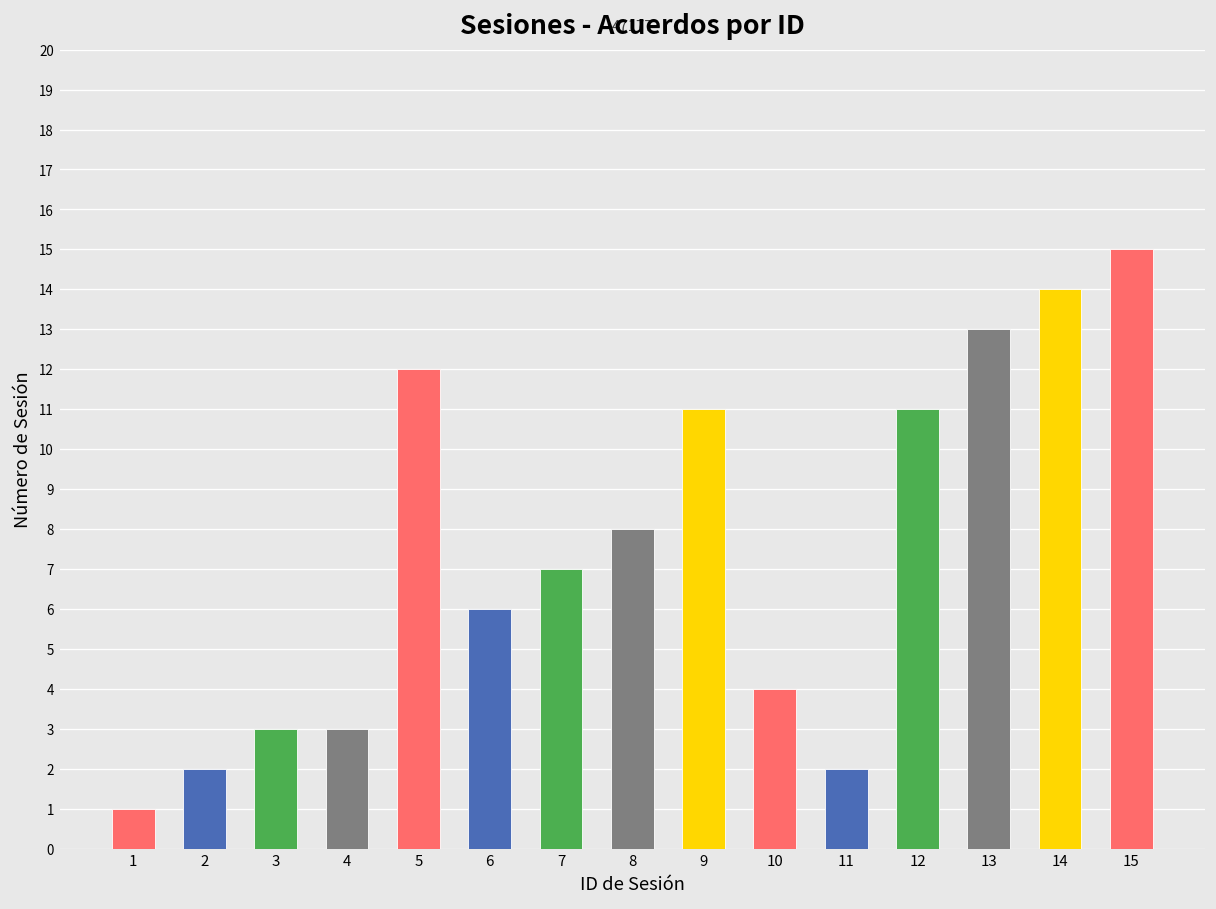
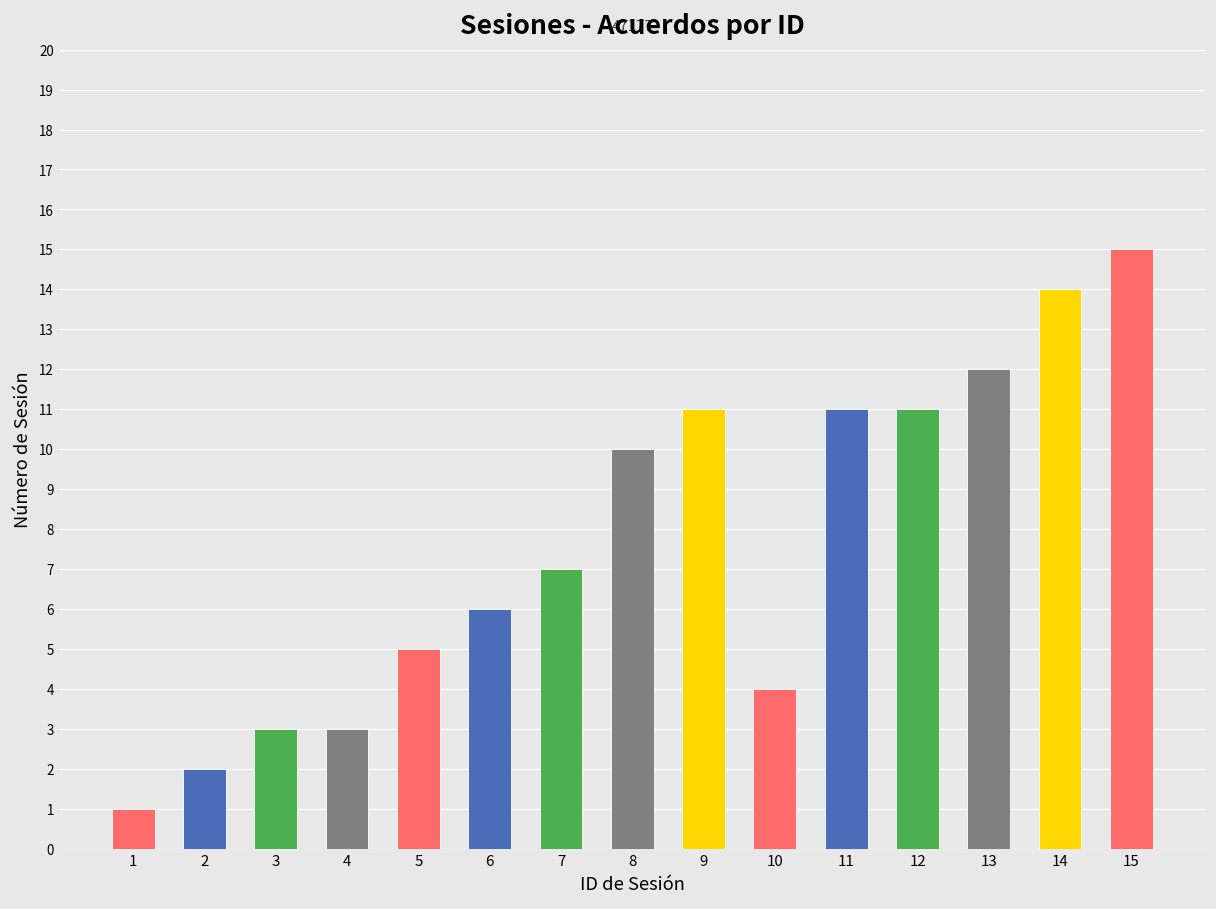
5: 12 -> 5
8: 8 -> 10
11: 2 -> 11
13: 13 -> 12
